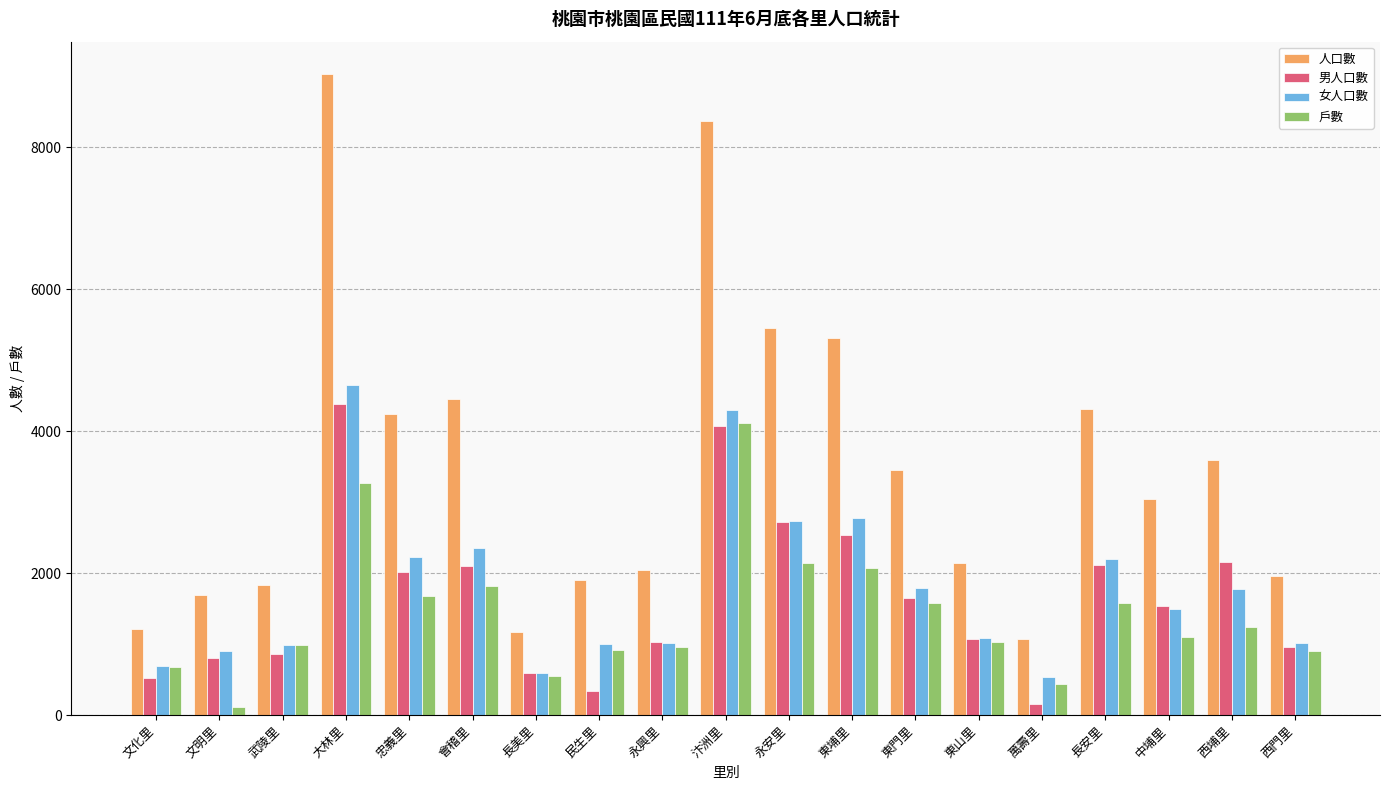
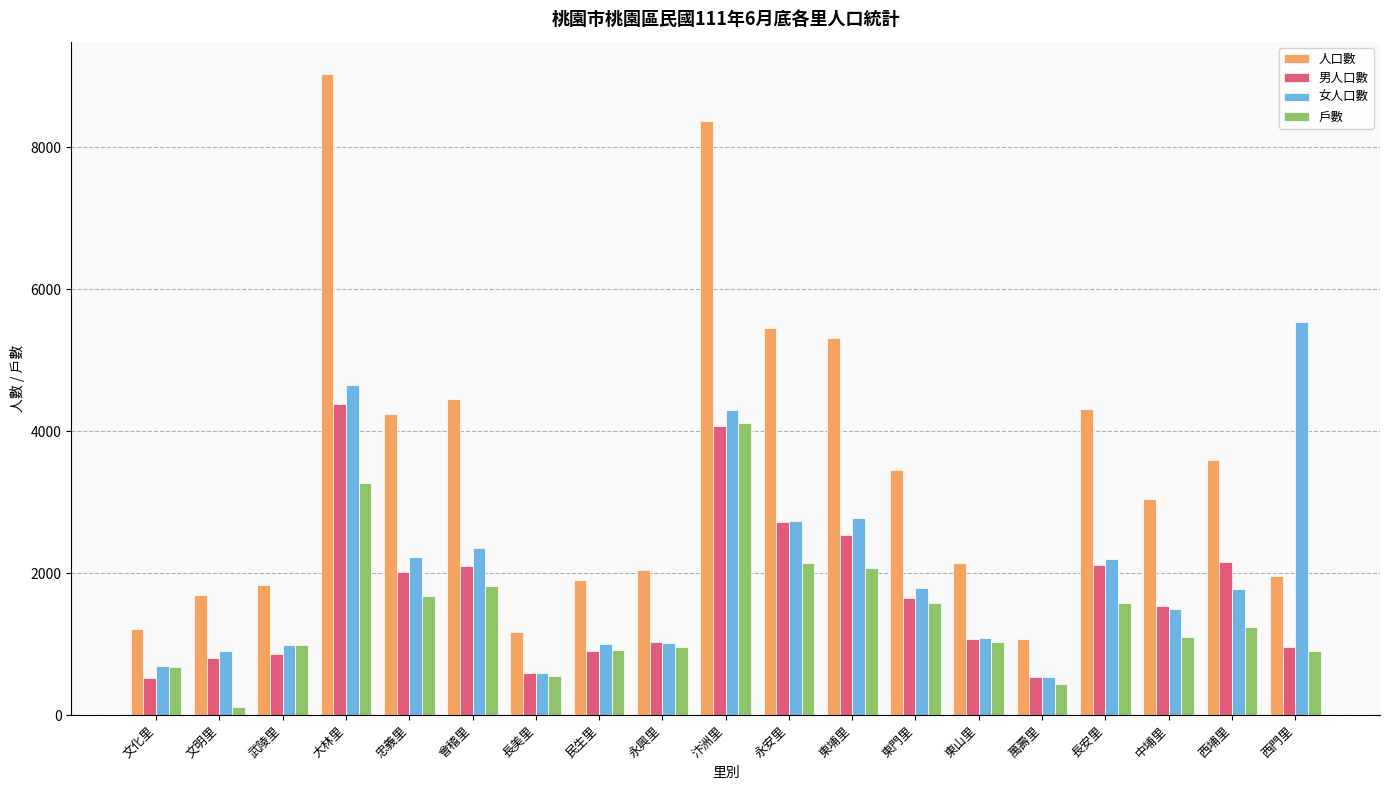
男人口數, 民生里: 300 -> 900
男人口數, 萬壽里: 200 -> 500
女人口數, 西門里: 1000 -> 5500
